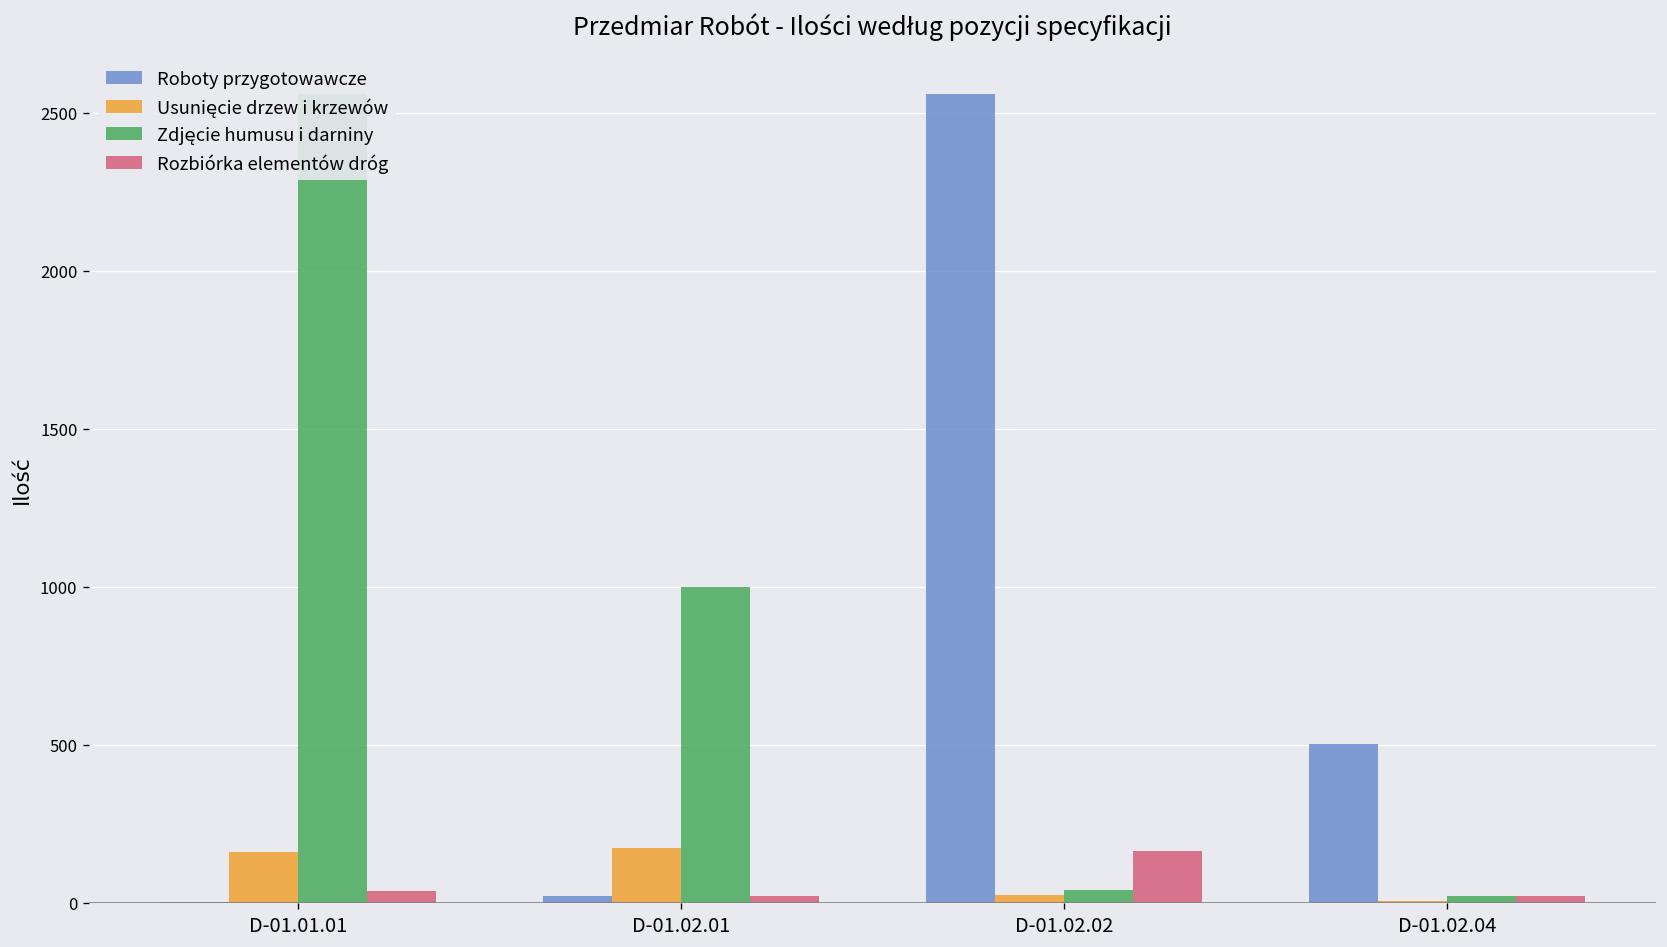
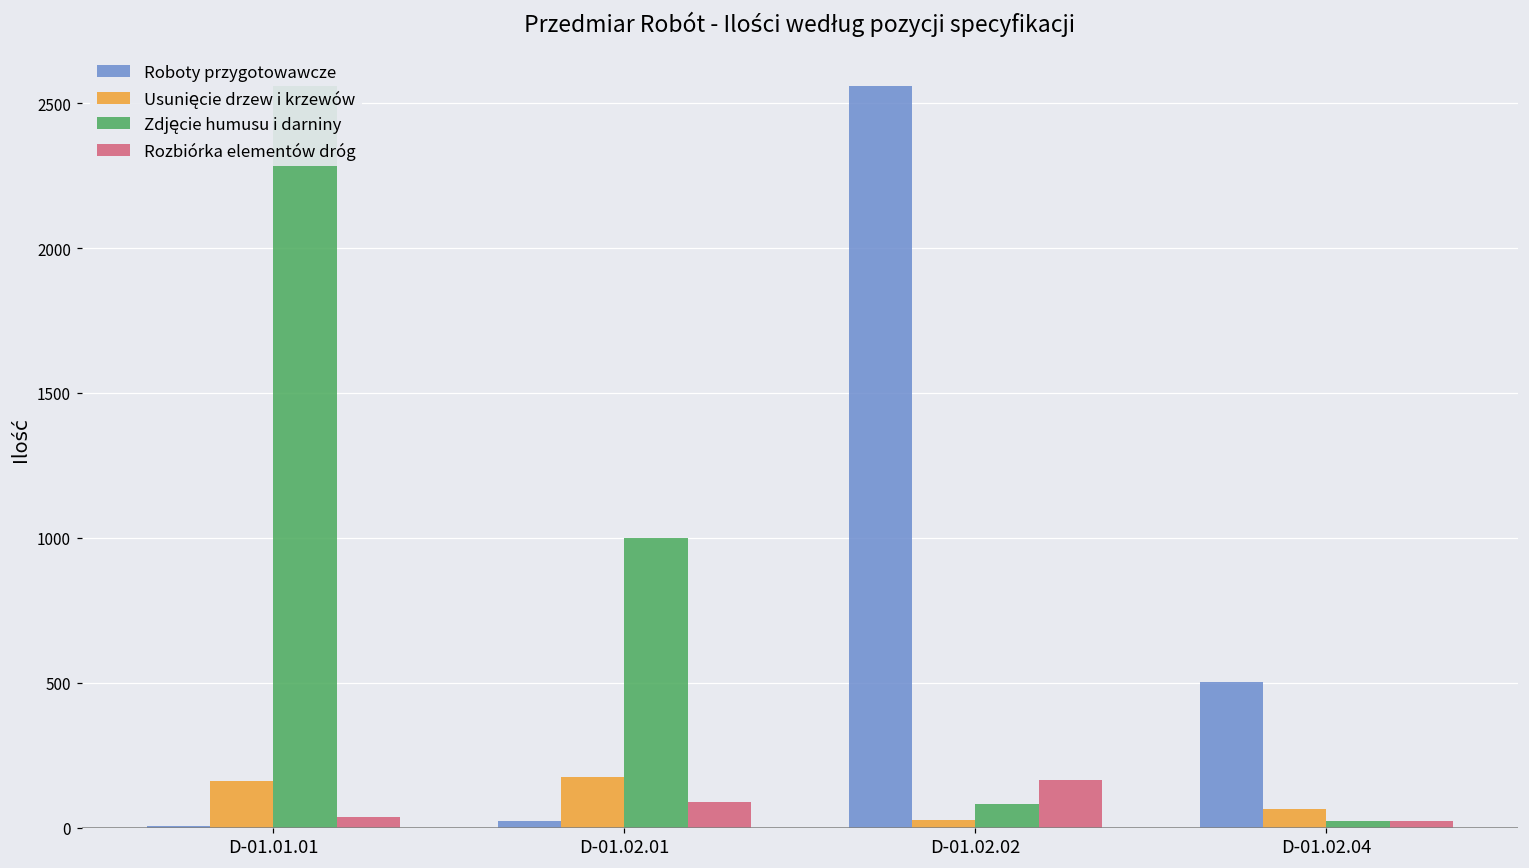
Rozbiórka elementów dróg, D-01.02.01: 20 -> 90
Zdjęcie humusu i darniny, D-01.02.02: 40 -> 80
Usunięcie drzew i krzewów, D-01.02.04: 10 -> 60
